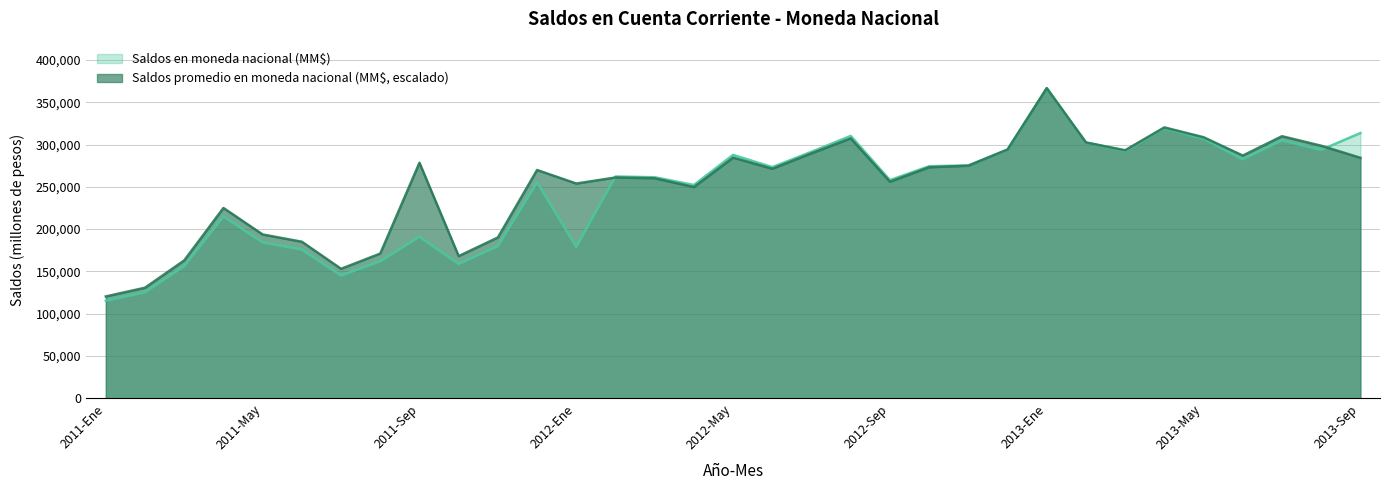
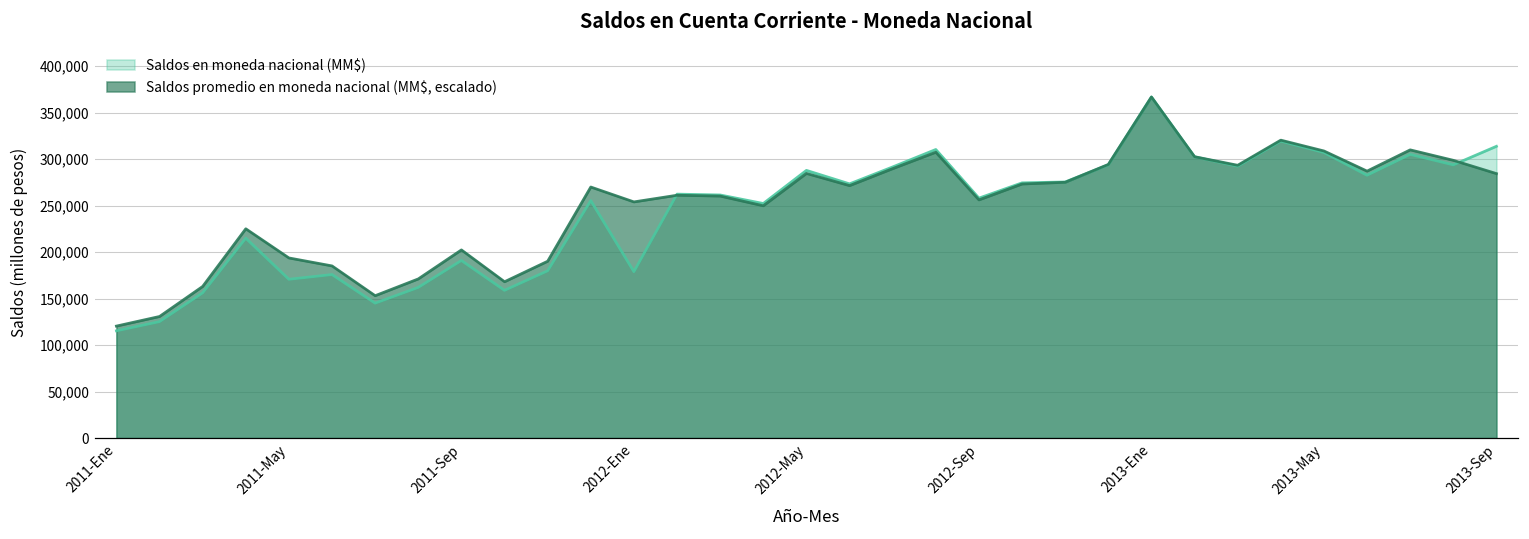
Saldos en moneda nacional (MM$), 2011-May: 180,000 -> 170,000
Saldos promedio en moneda nacional (MM$, escalado), 2011-Sep: 280,000 -> 200,000
